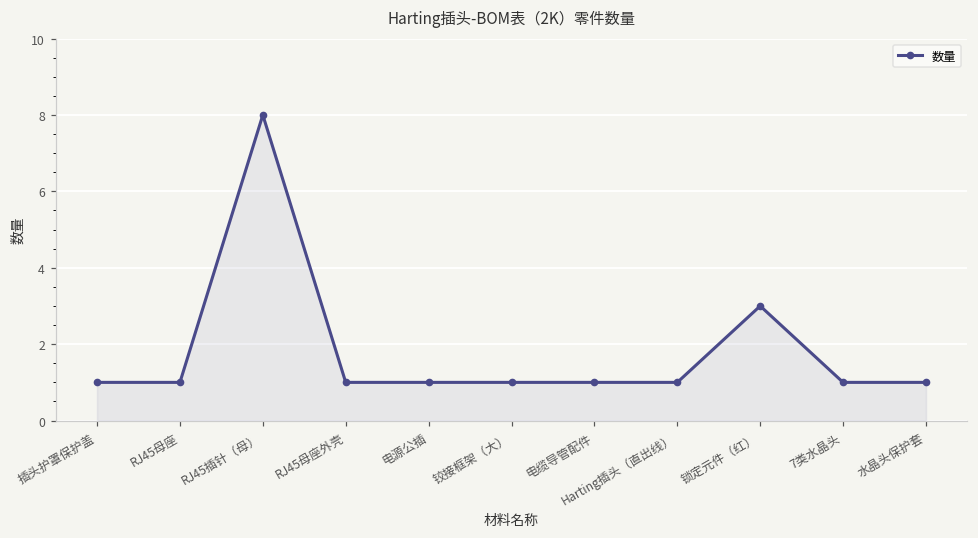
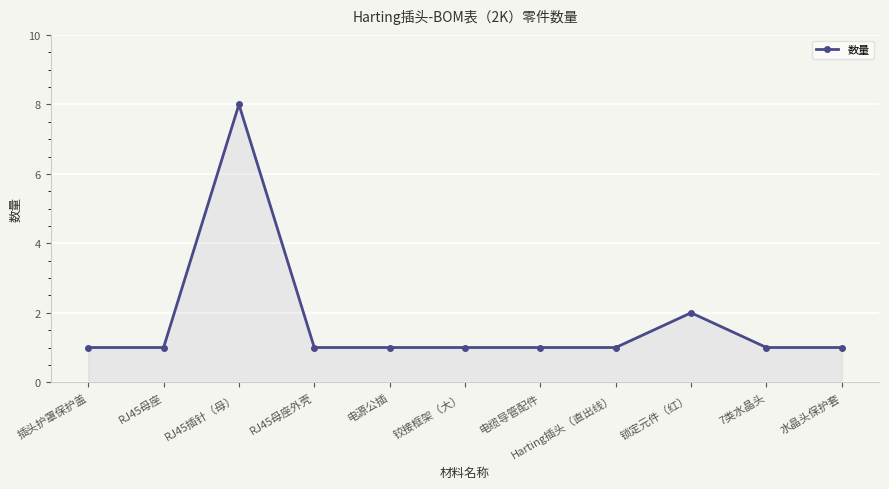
锁定元件（红）: 3 -> 2
